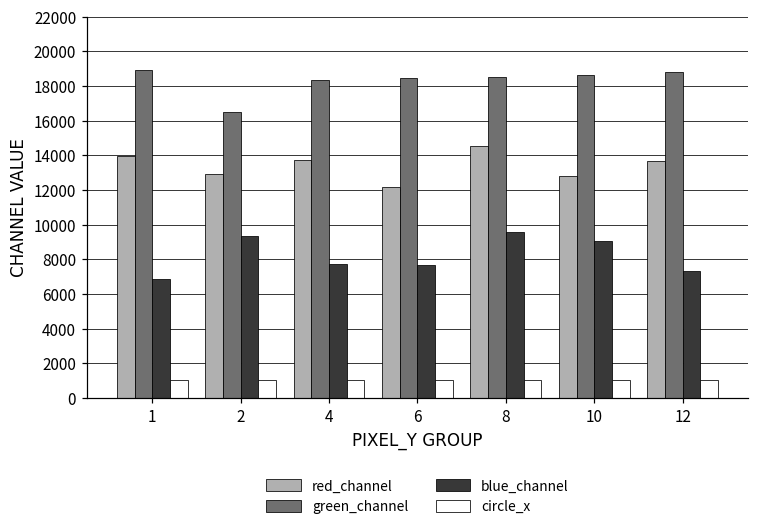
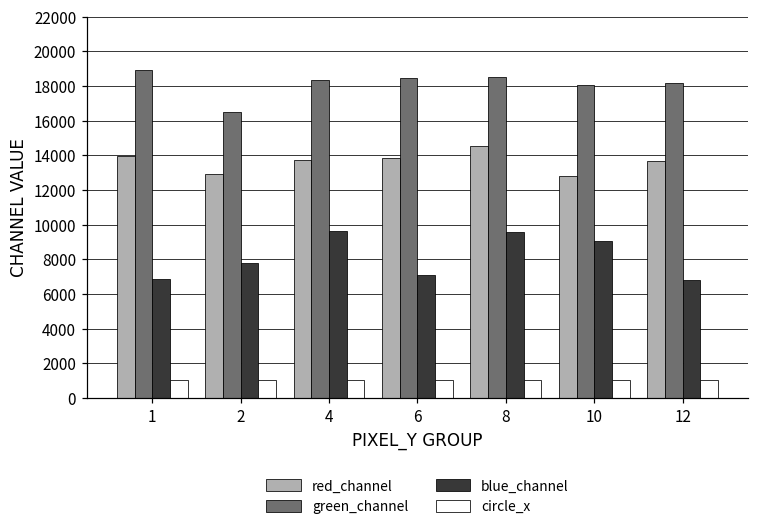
blue_channel, 2: 9300 -> 7800
blue_channel, 4: 7700 -> 9600
red_channel, 6: 12200 -> 13900
blue_channel, 6: 7700 -> 7100
green_channel, 10: 18600 -> 18100
green_channel, 12: 18800 -> 18200
blue_channel, 12: 7300 -> 6800
